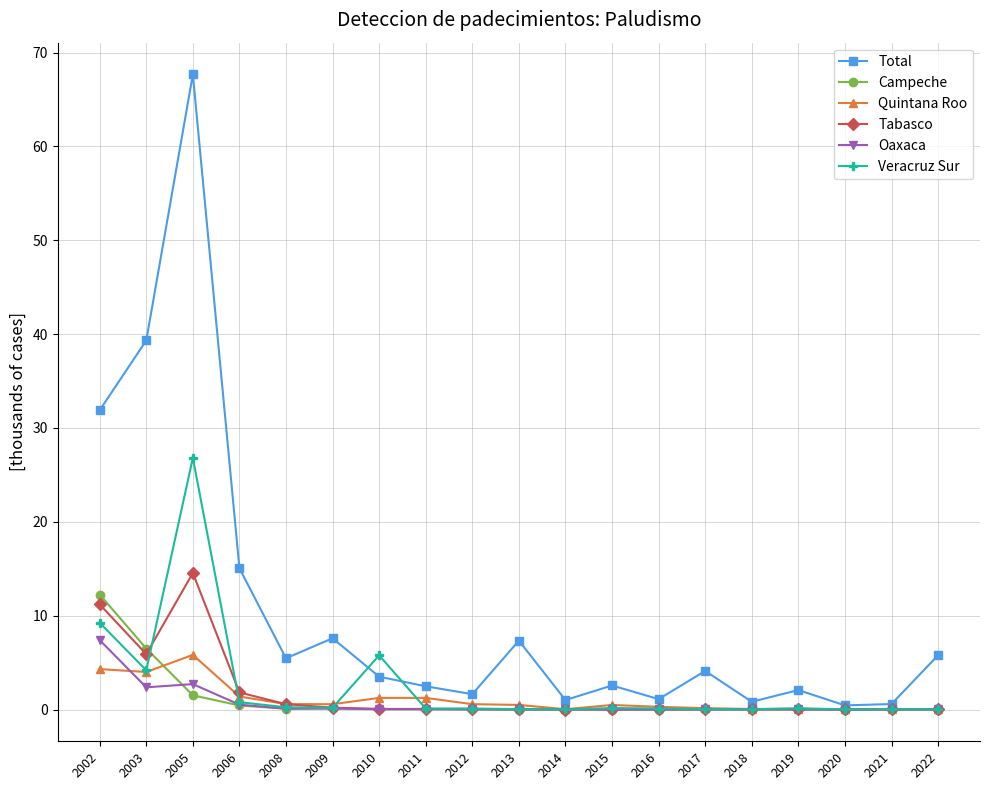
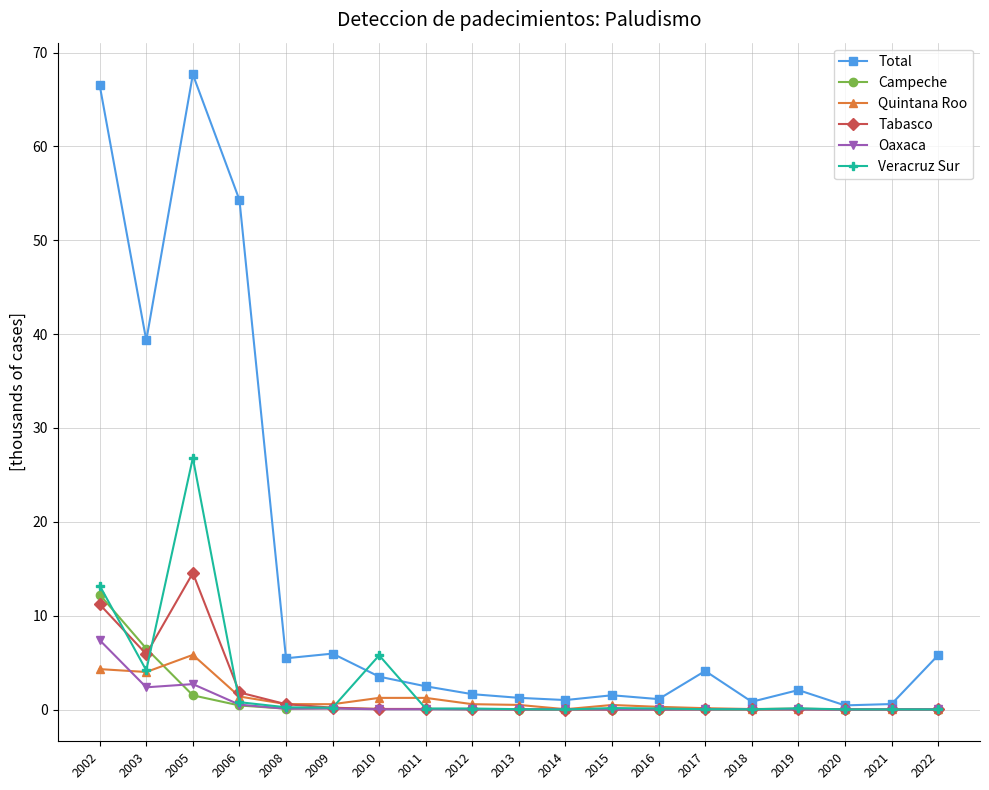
Total, 2002: 32 -> 67
Veracruz Sur, 2002: 9 -> 13
Total, 2006: 15 -> 54
Total, 2009: 8 -> 6
Total, 2013: 7 -> 1
Total, 2015: 3 -> 2
